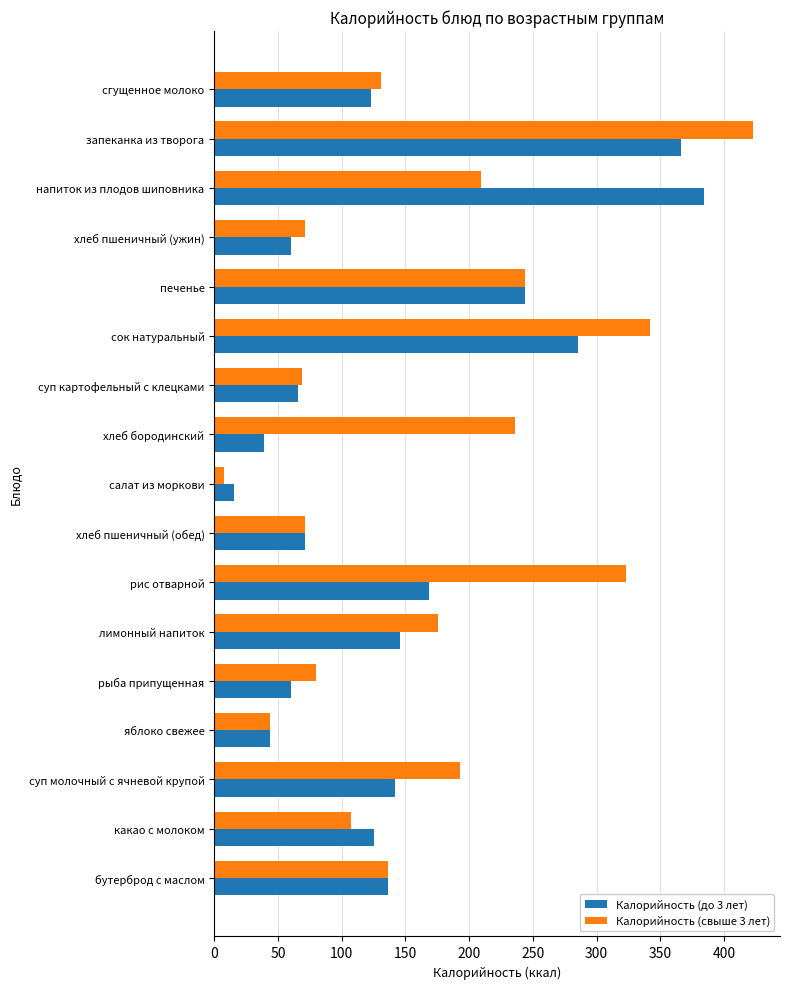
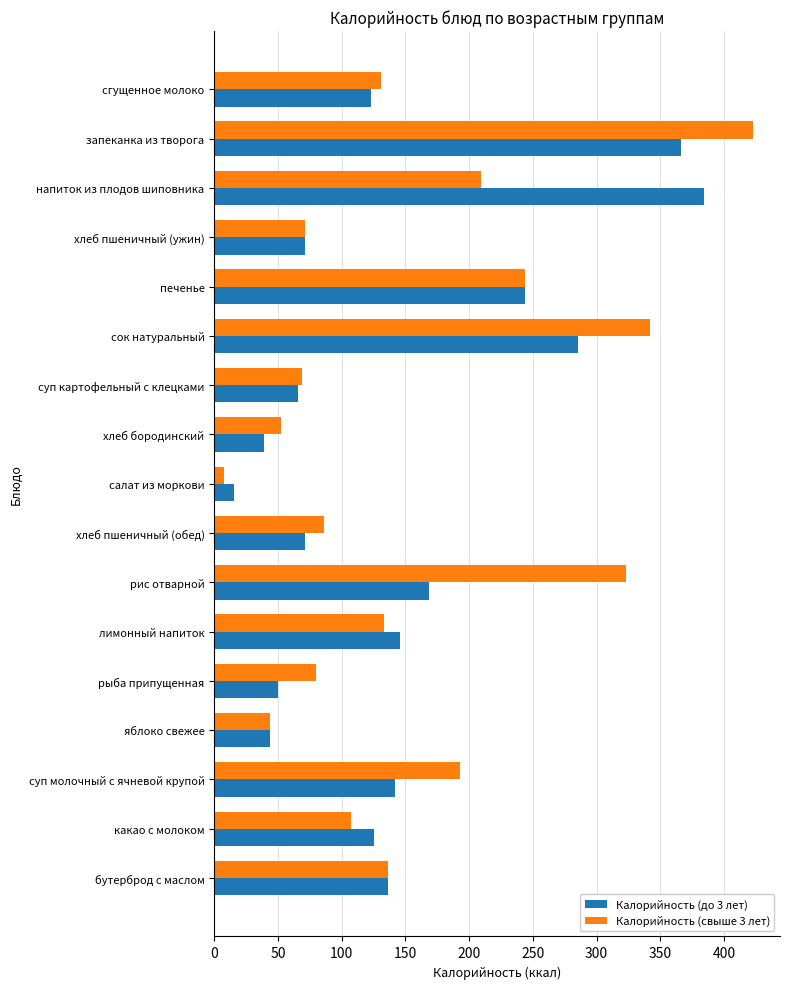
Калорийность (до 3 лет), хлеб пшеничный (ужин): 60 -> 71
Калорийность (свыше 3 лет), хлеб бородинский: 236 -> 52
Калорийность (свыше 3 лет), хлеб пшеничный (обед): 71 -> 86
Калорийность (свыше 3 лет), лимонный напиток: 175 -> 133
Калорийность (до 3 лет), рыба припущенная: 60 -> 50
